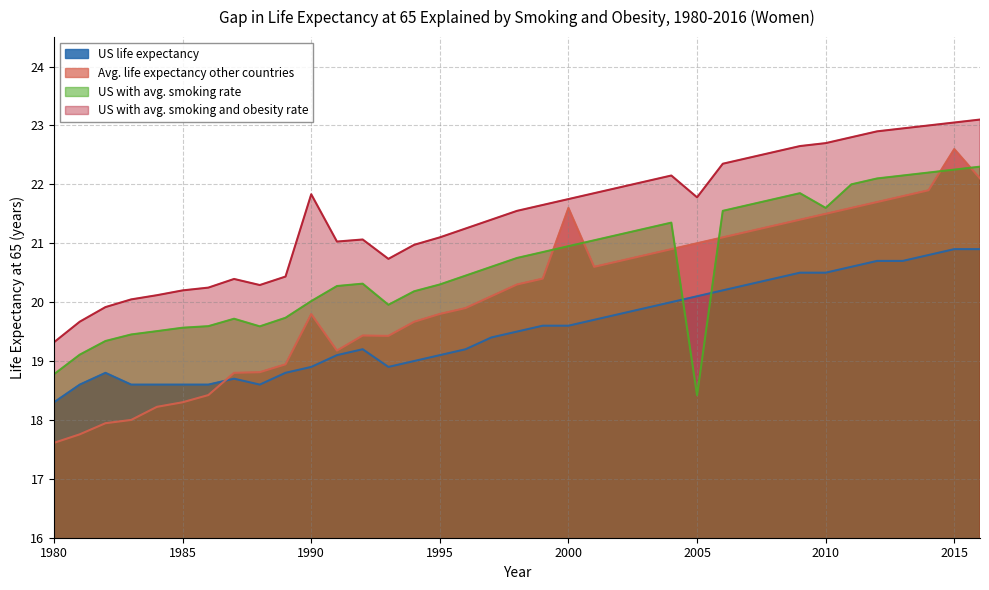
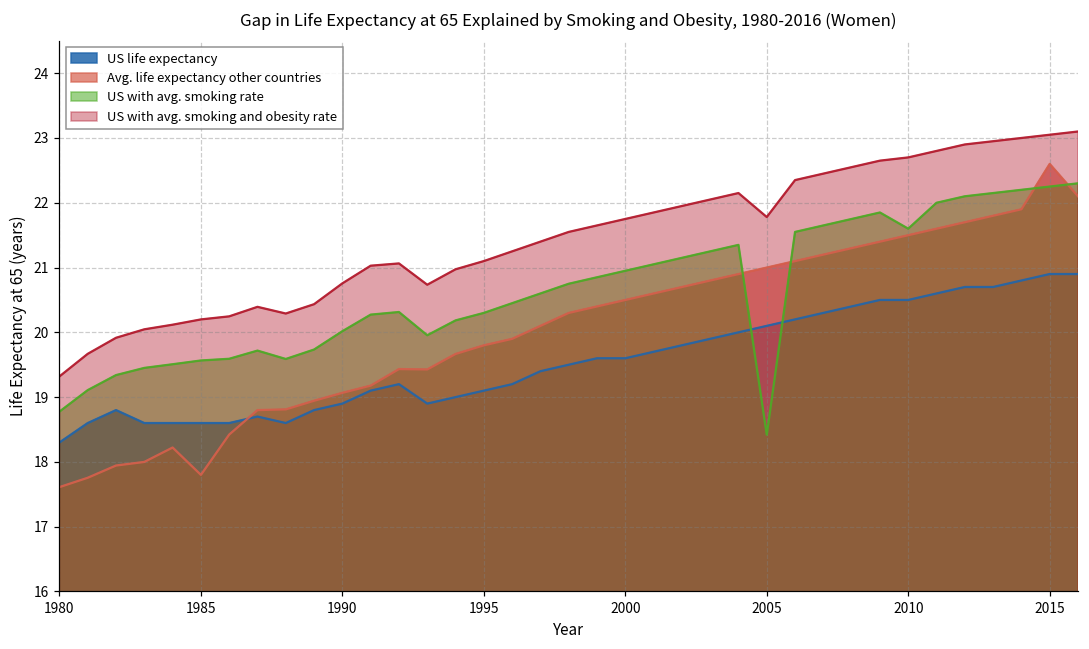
Avg. life expectancy other countries, 1985: 18.3 -> 17.8
Avg. life expectancy other countries, 1990: 19.8 -> 19.1
US with avg. smoking and obesity rate, 1990: 21.8 -> 20.8
Avg. life expectancy other countries, 2000: 21.6 -> 20.5
